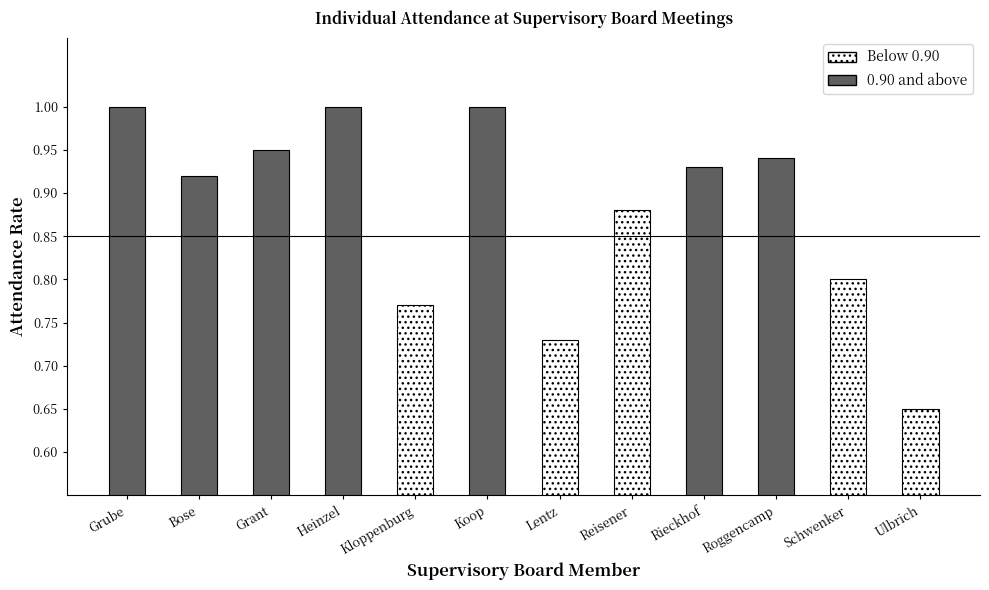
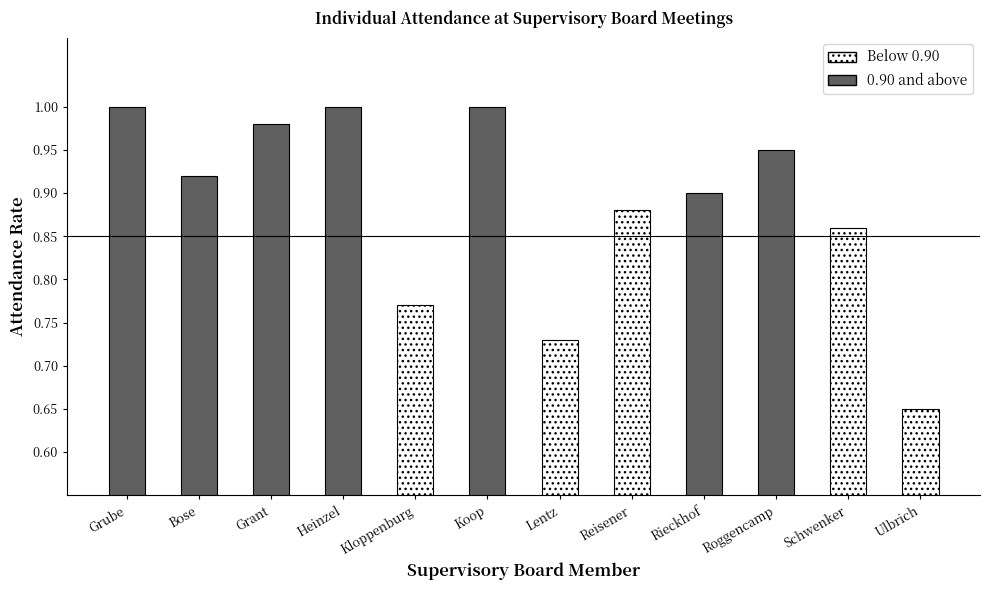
Grant: 0.95 -> 0.98
Rieckhof: 0.93 -> 0.90
Roggencamp: 0.94 -> 0.95
Schwenker: 0.80 -> 0.86
